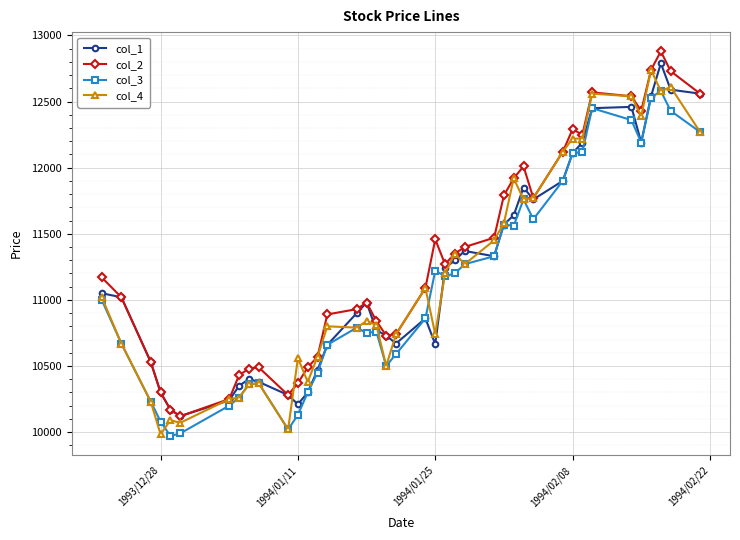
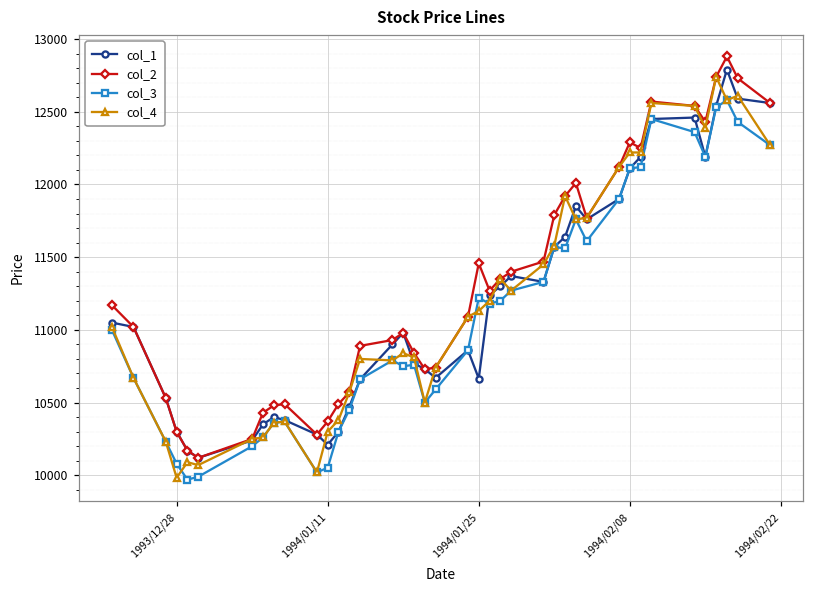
col_3, 1994/01/11: 10130 -> 10050
col_4, 1994/01/11: 10560 -> 10300
col_4, 1994/01/25: 10740 -> 11130
